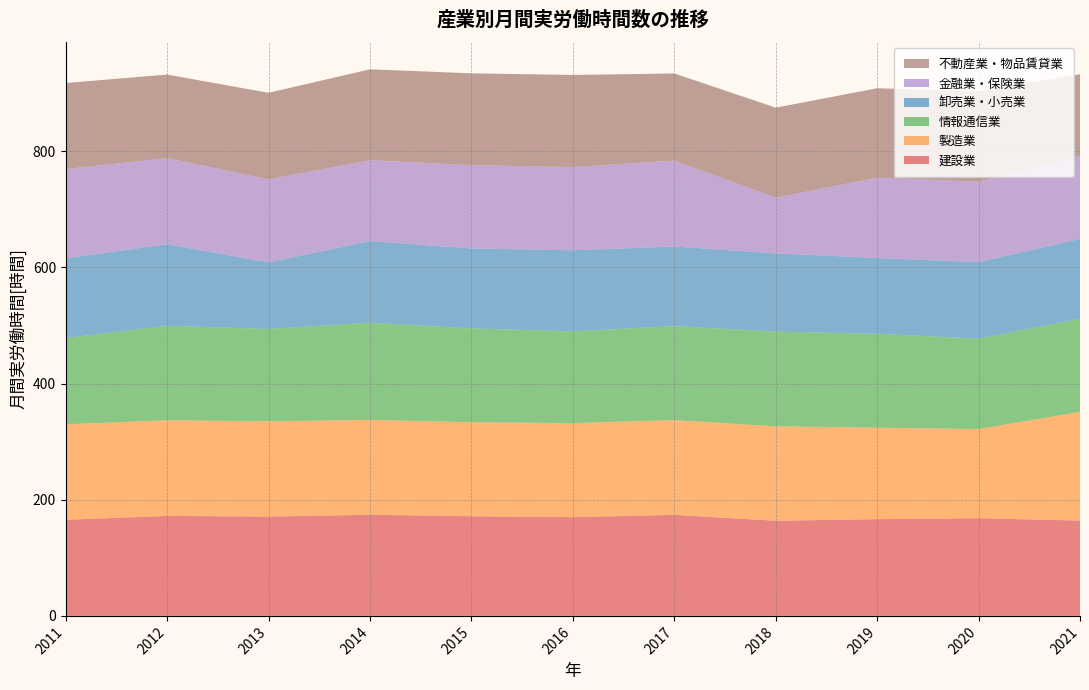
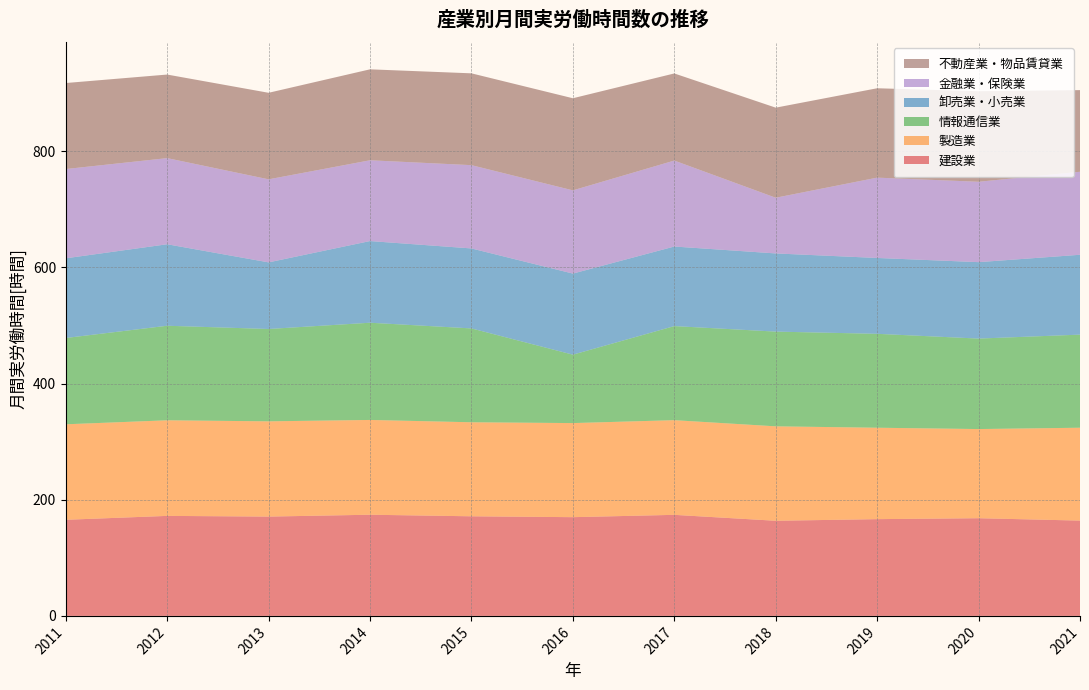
情報通信業, 2016: 160 -> 120
製造業, 2021: 190 -> 160
